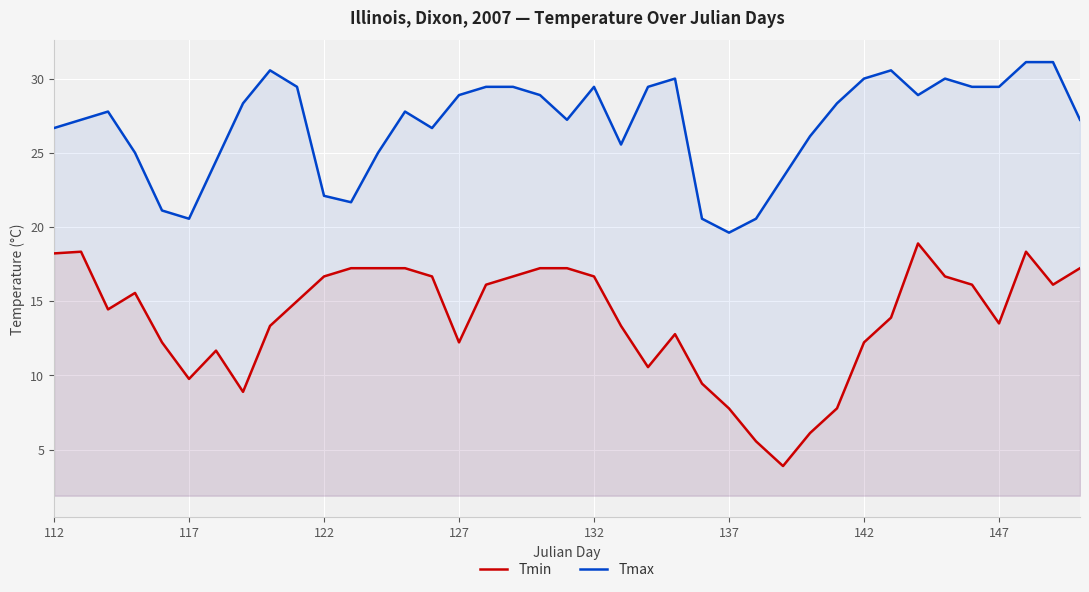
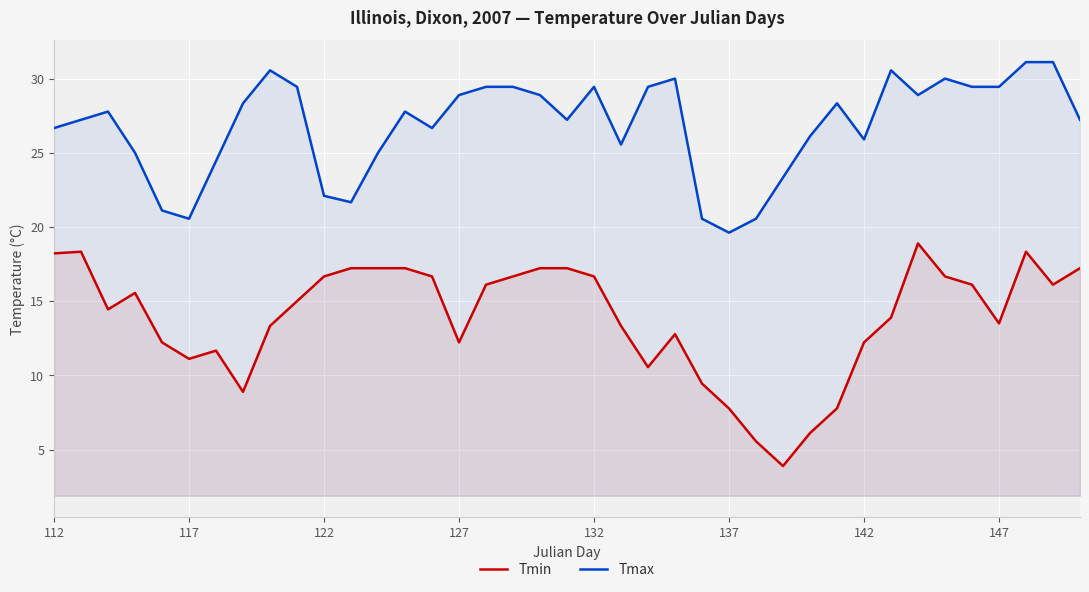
Tmin, 117: 9.8 -> 11.1
Tmax, 142: 30.0 -> 25.9
